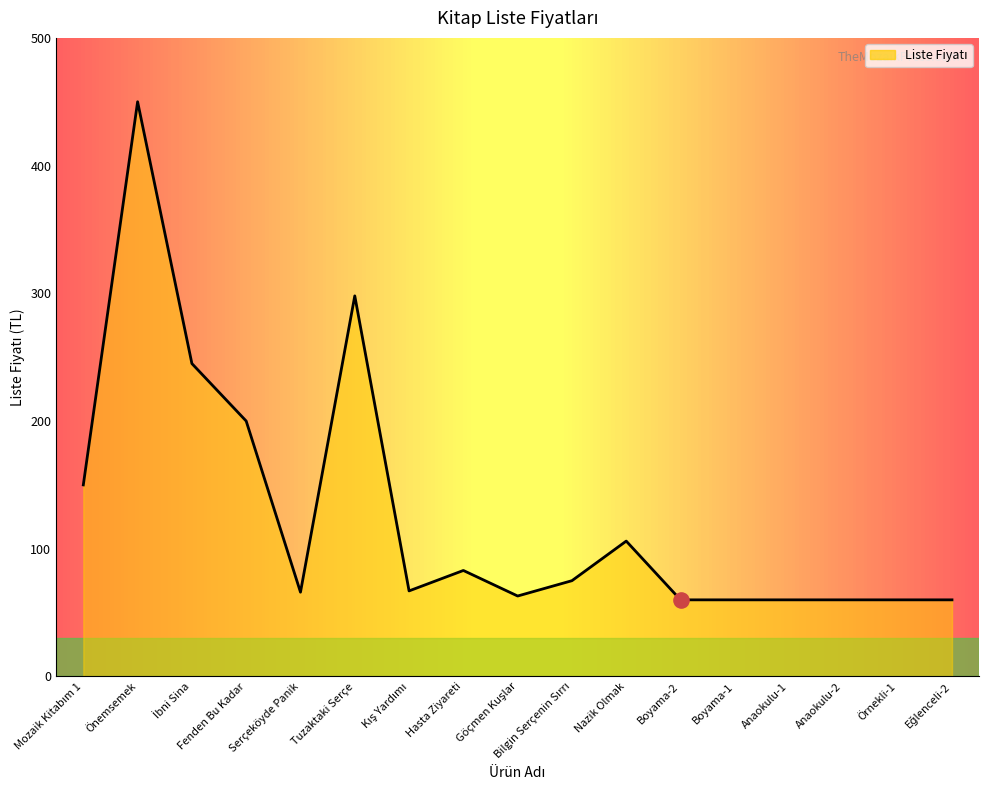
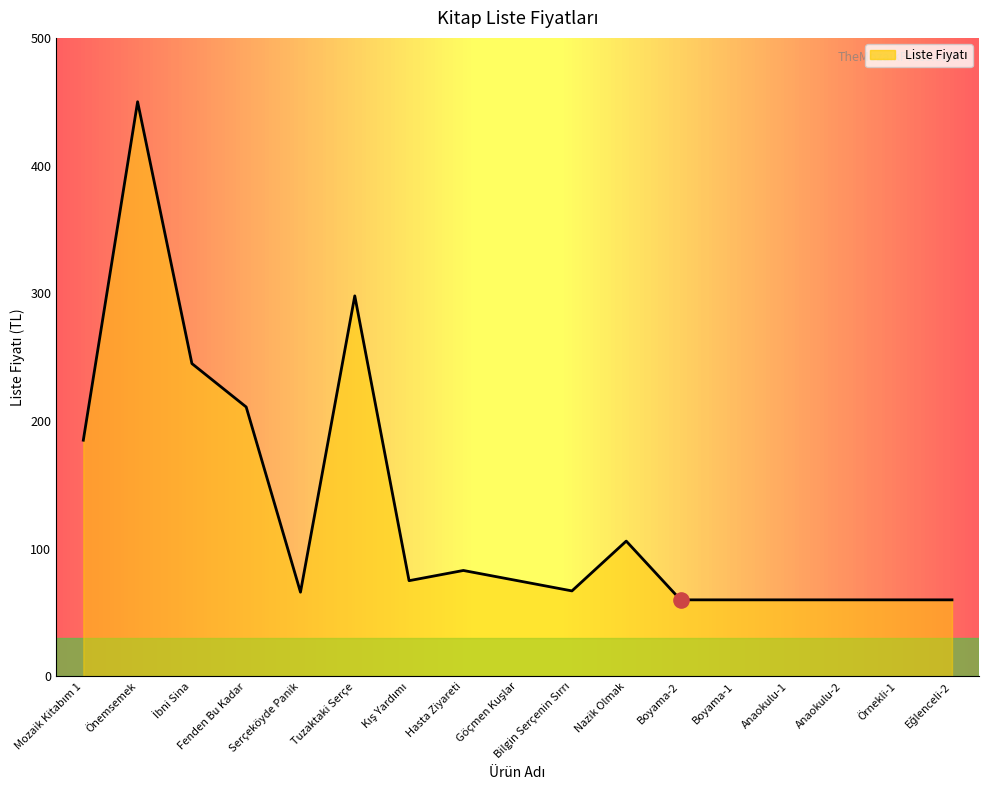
Liste Fiyatı, Mozaik Kitabım 1: 150 -> 185
Liste Fiyatı, Fenden Bu Kadar: 200 -> 211
Liste Fiyatı, Kış Yardımı: 67 -> 75
Liste Fiyatı, Göçmen Kuşlar: 63 -> 75
Liste Fiyatı, Bilgin Serçenin Sırrı: 75 -> 67
